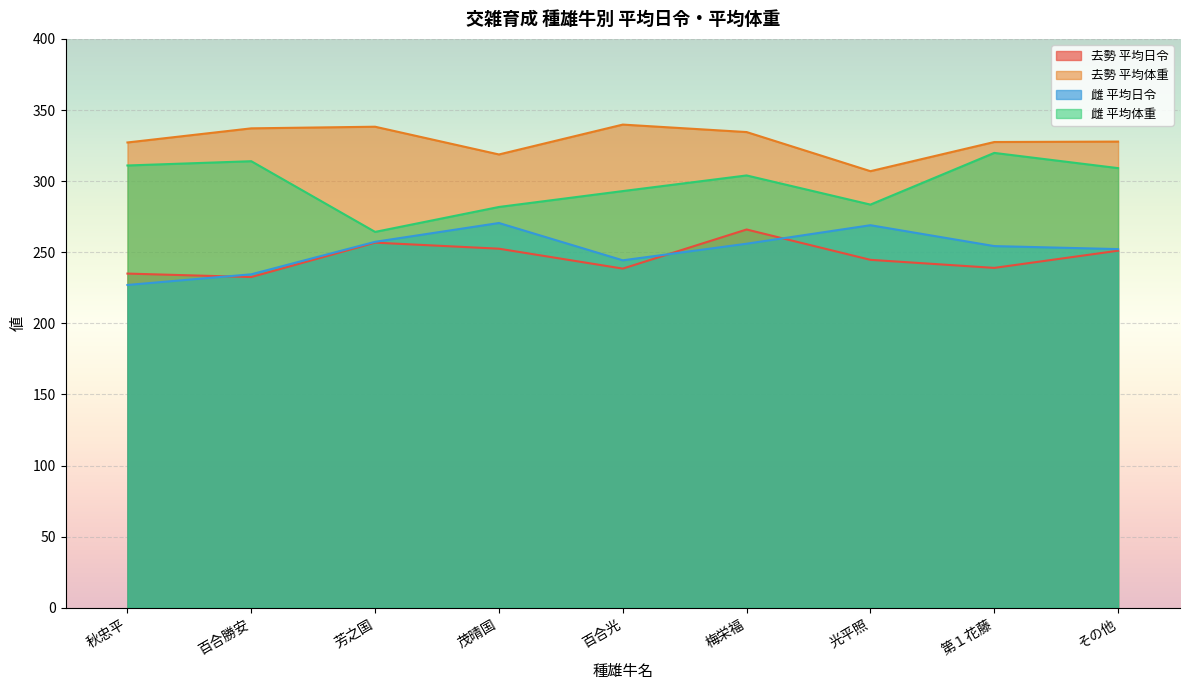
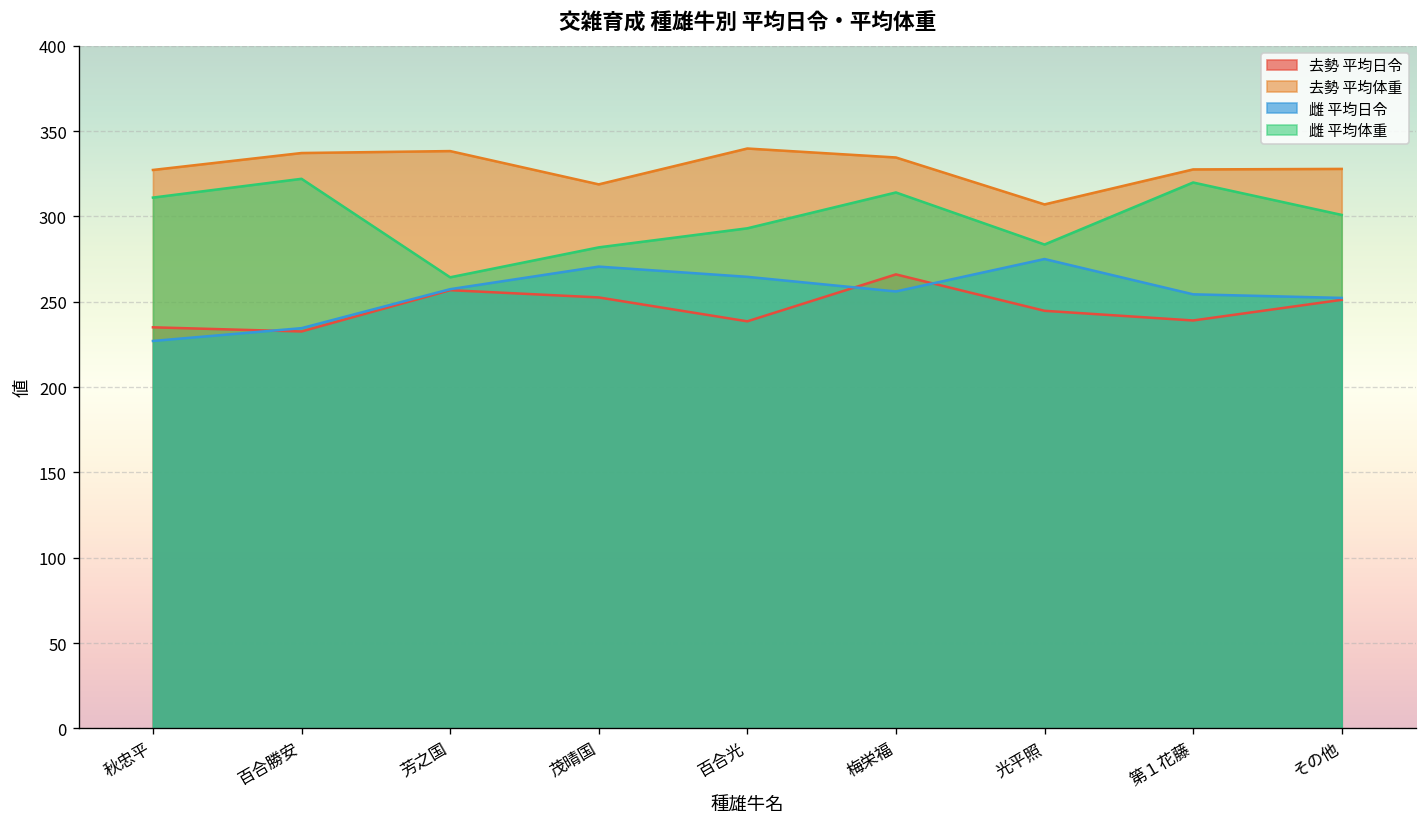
雌 平均体重, 百合勝安: 314 -> 322
雌 平均日令, 百合光: 244 -> 265
雌 平均体重, 梅栄福: 304 -> 314
雌 平均日令, 光平照: 269 -> 275
雌 平均体重, その他: 309 -> 301
